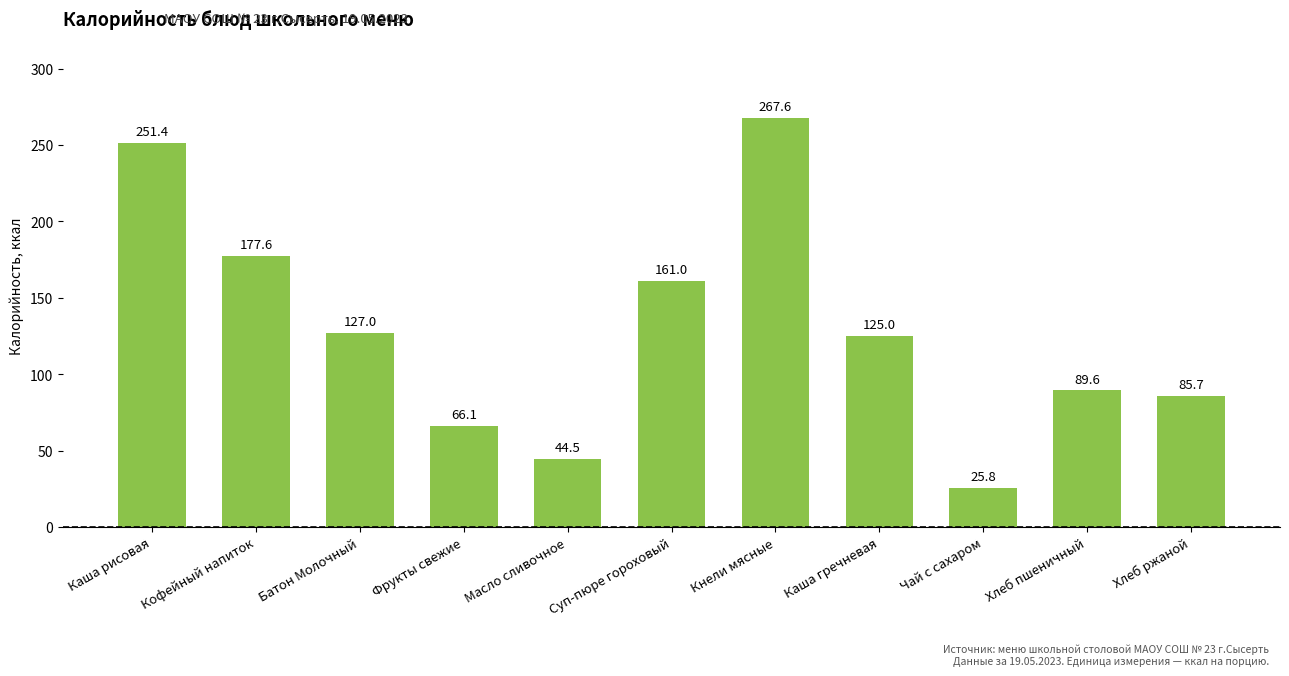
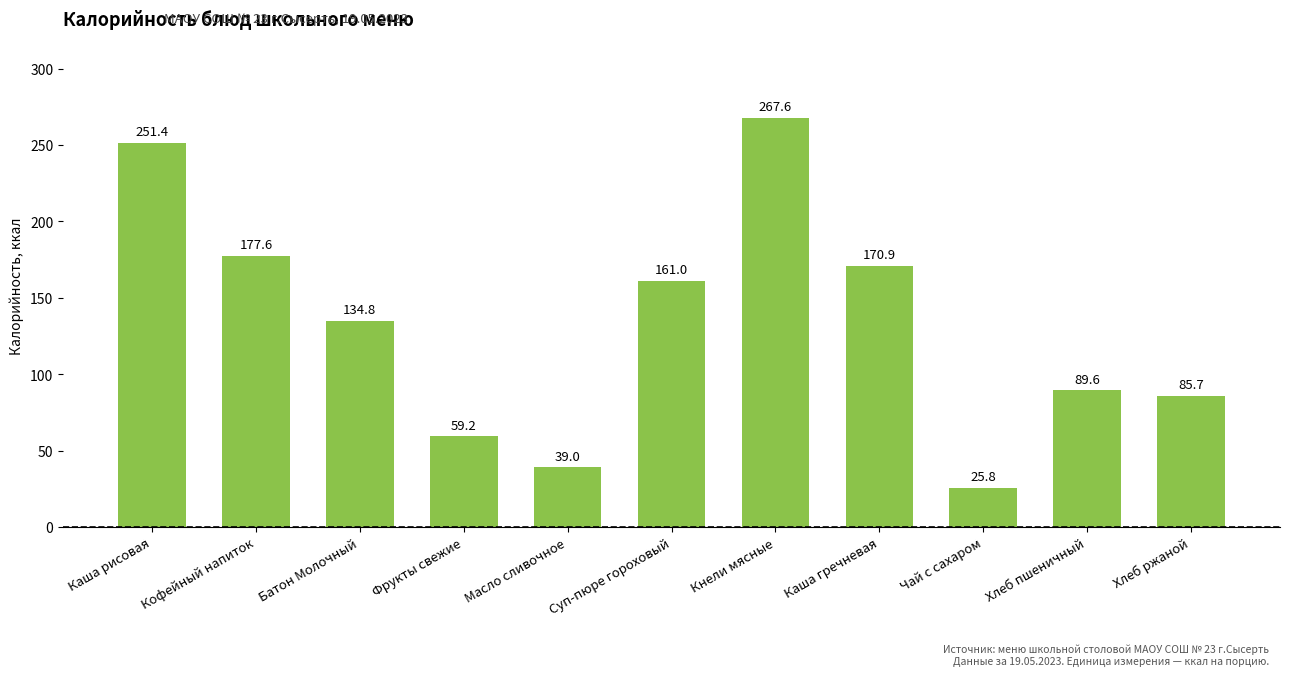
Батон Молочный: 127.0 -> 134.8
Фрукты свежие: 66.1 -> 59.2
Масло сливочное: 44.5 -> 39.0
Каша гречневая: 125.0 -> 170.9
